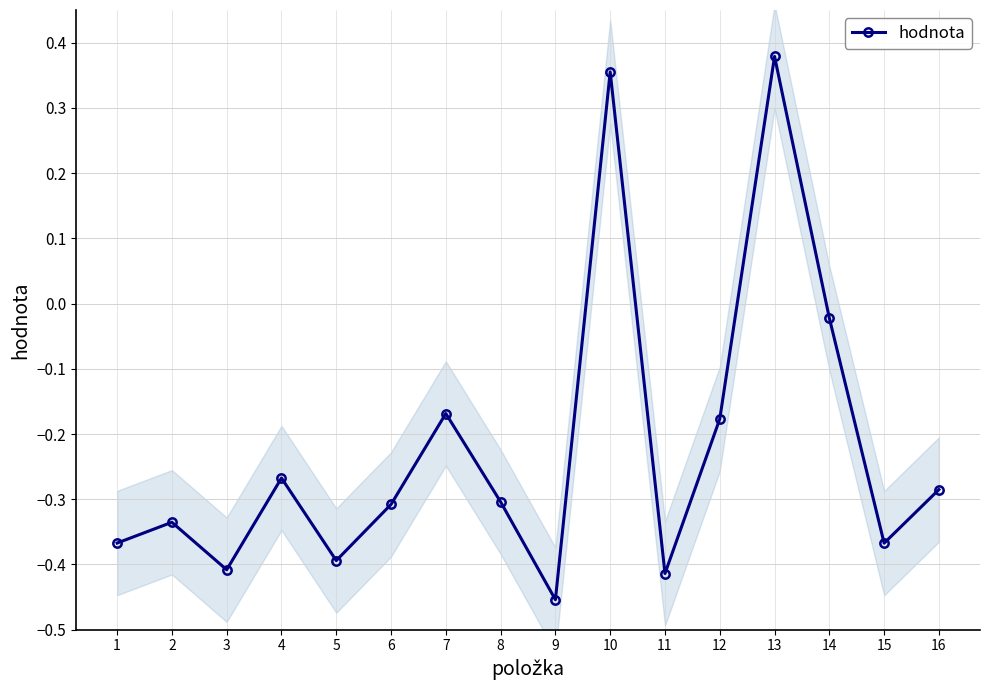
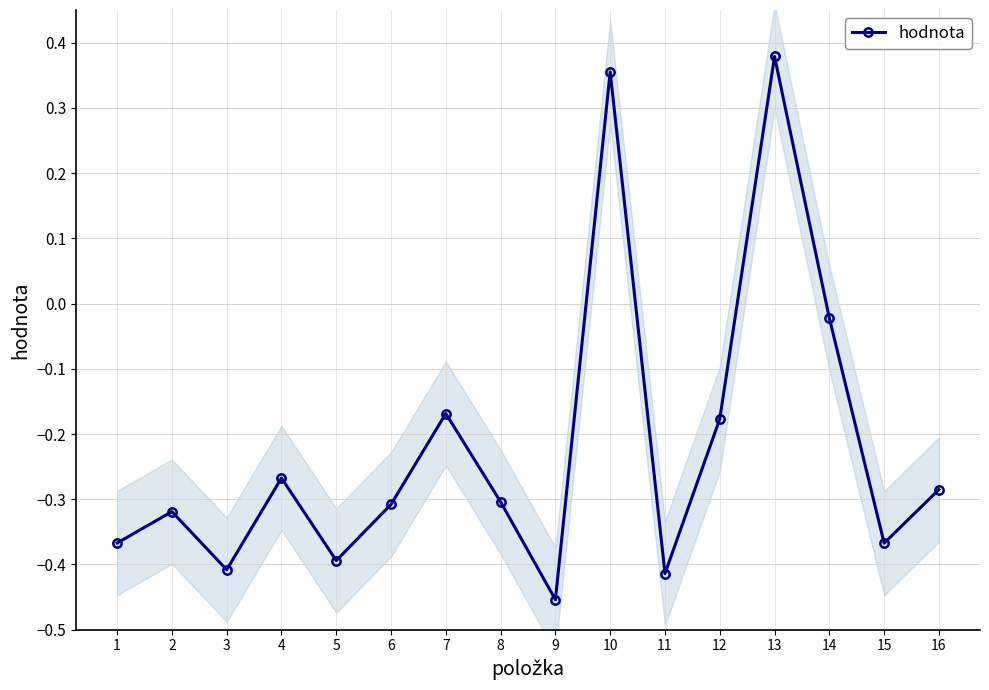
hodnota, 2: -0.34 -> -0.32
